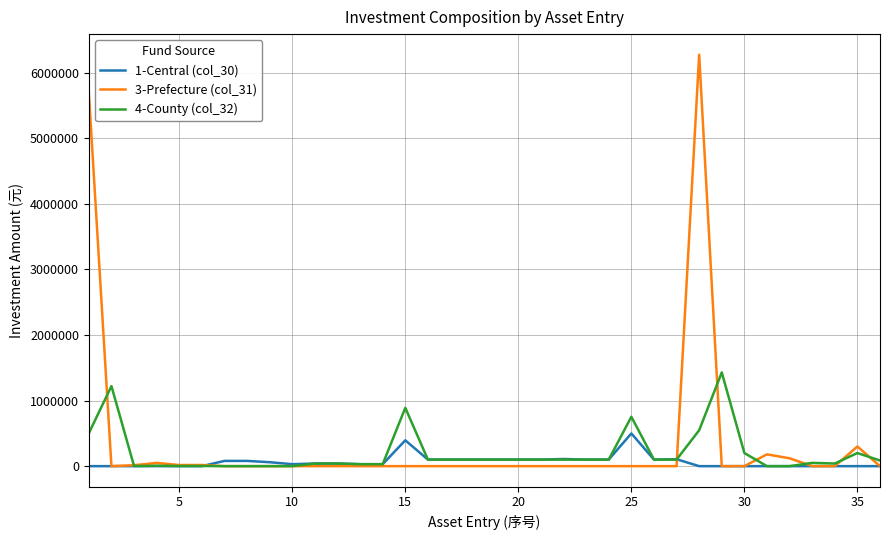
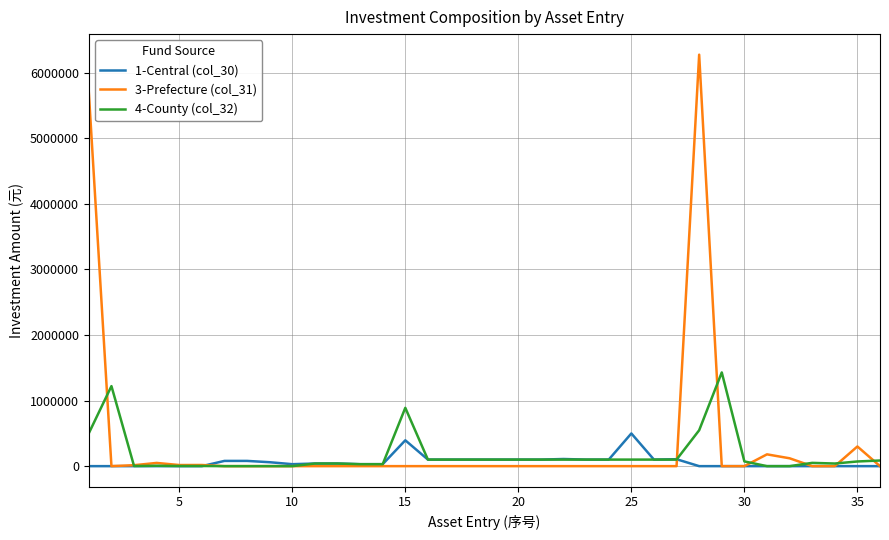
4-County (col_32), 25: 800000 -> 100000
4-County (col_32), 30: 200000 -> 100000
4-County (col_32), 35: 200000 -> 100000
